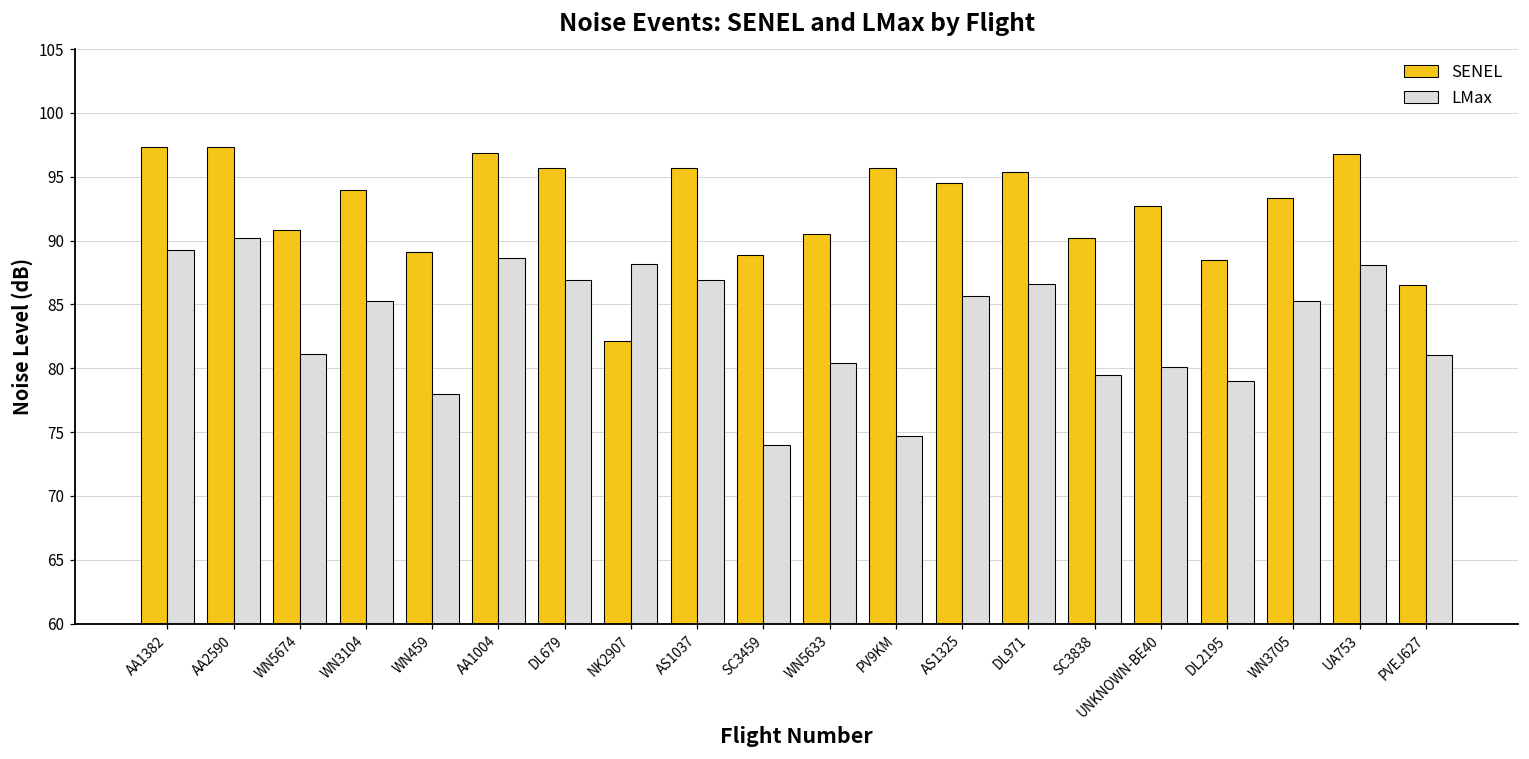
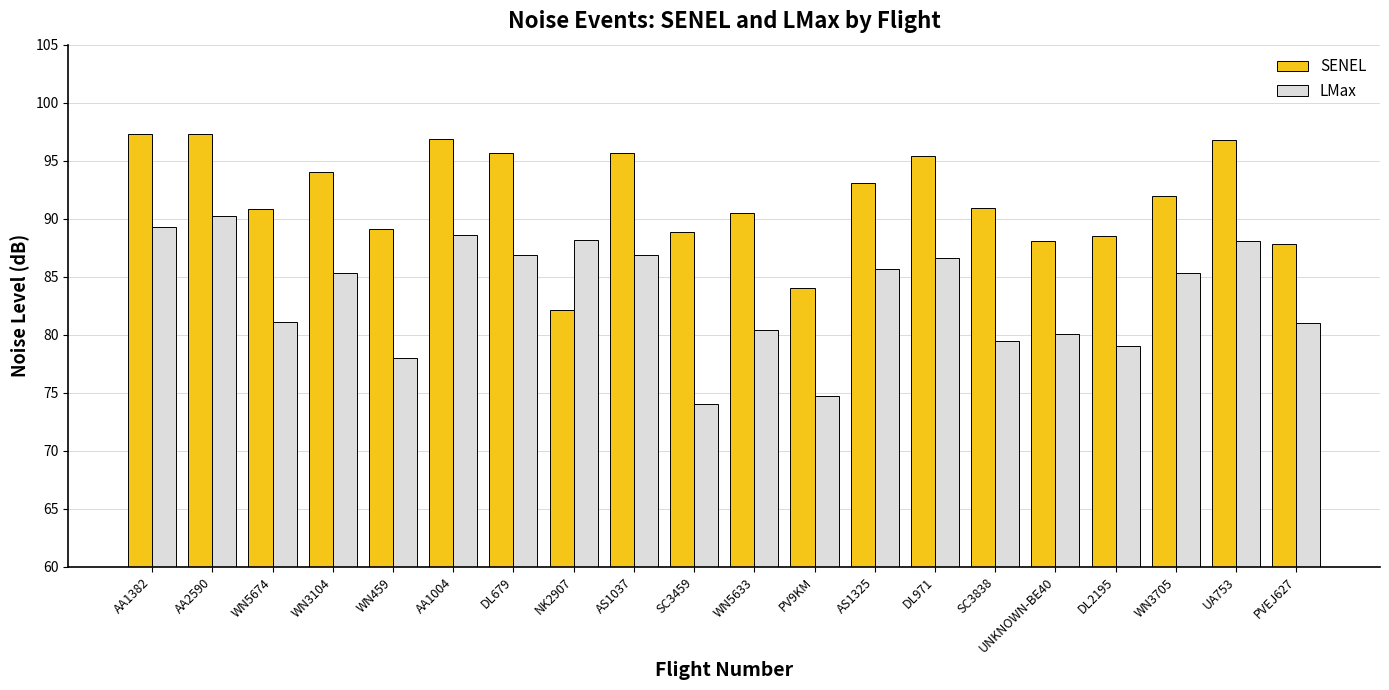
SENEL, PV9KM: 95.7 -> 84.0
SENEL, AS1325: 94.5 -> 93.1
SENEL, SC3838: 90.2 -> 90.9
SENEL, UNKNOWN-BE40: 92.7 -> 88.1
SENEL, WN3705: 93.3 -> 92.0
SENEL, PVEJ627: 86.5 -> 87.8
